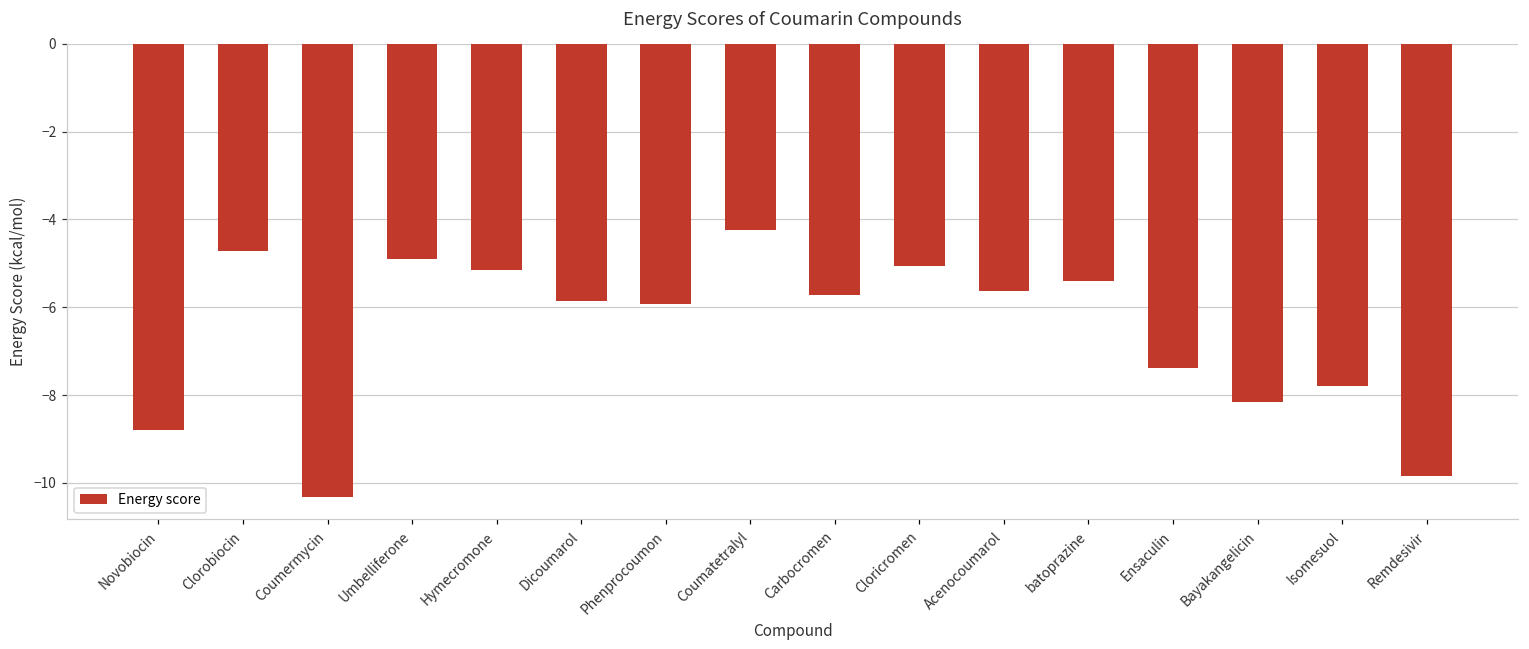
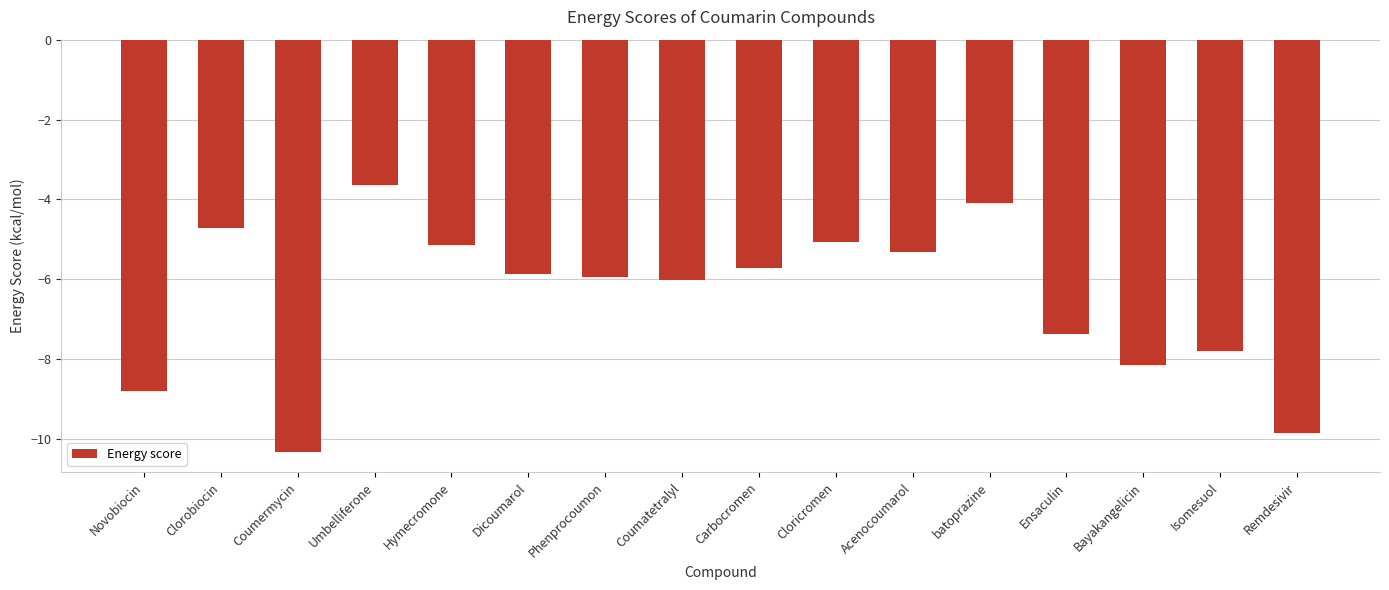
Umbelliferone: -4.9 -> -3.7
Coumatetralyl: -4.2 -> -6.0
Acenocoumarol: -5.6 -> -5.3
batoprazine: -5.4 -> -4.1
